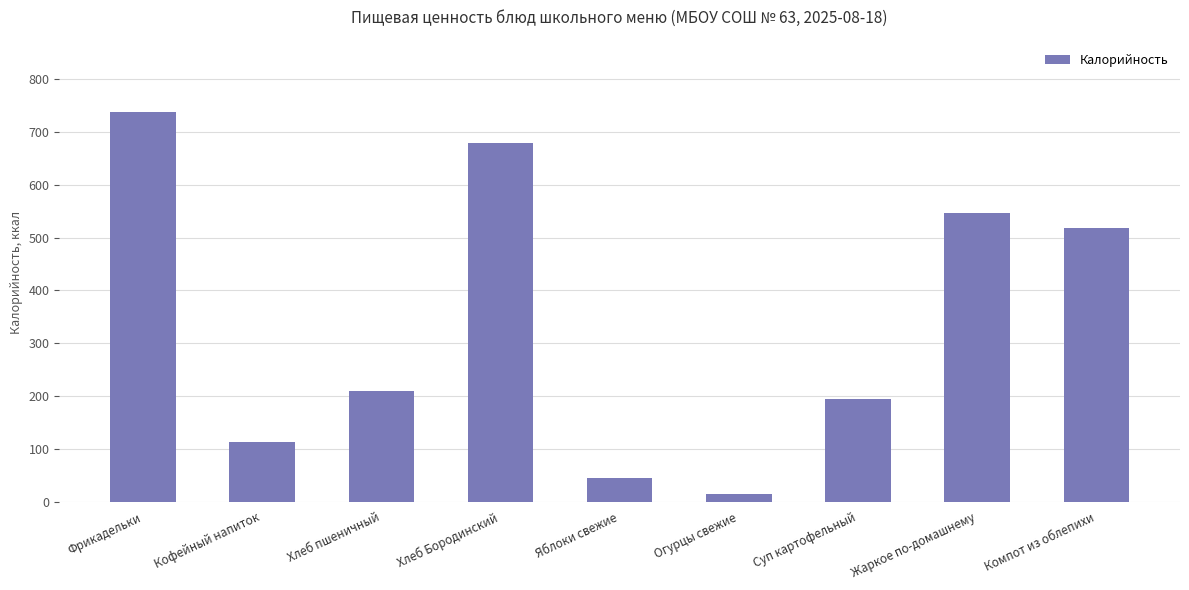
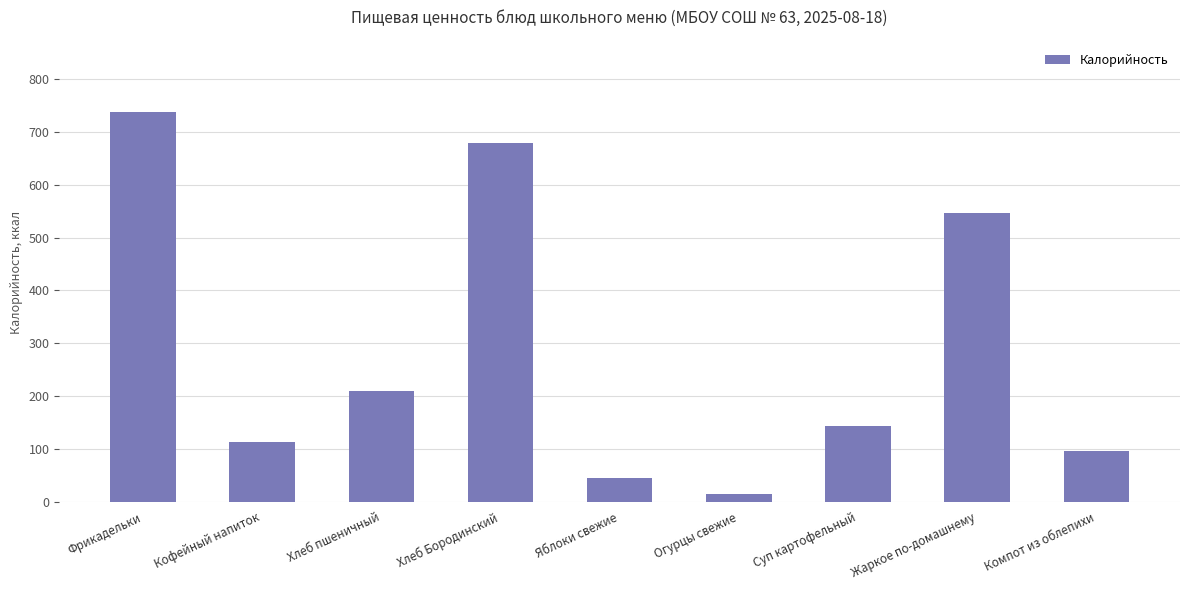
Суп картофельный: 190 -> 140
Компот из облепихи: 520 -> 100
